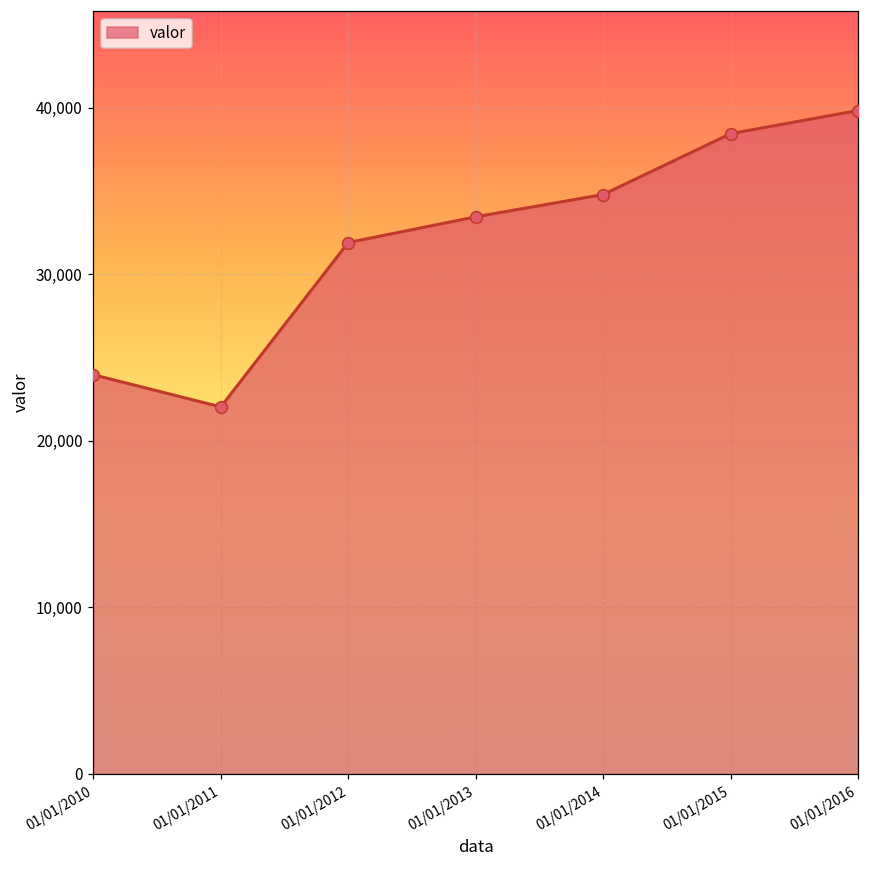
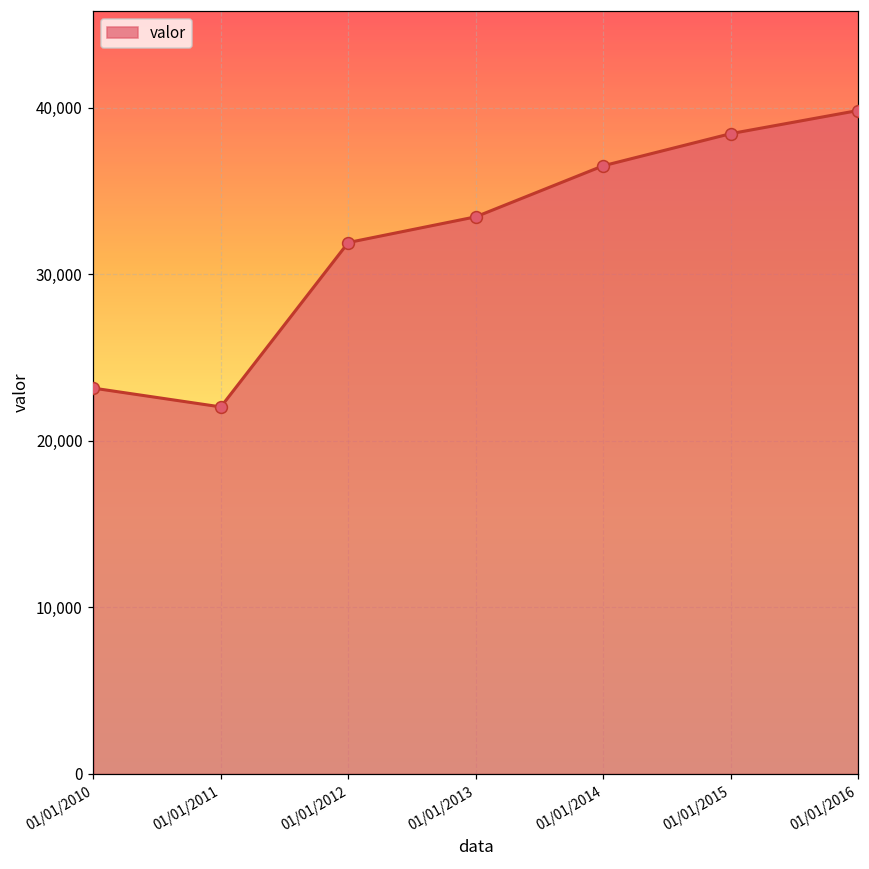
01/01/2010: 24,000 -> 23,200
01/01/2014: 34,800 -> 36,500
